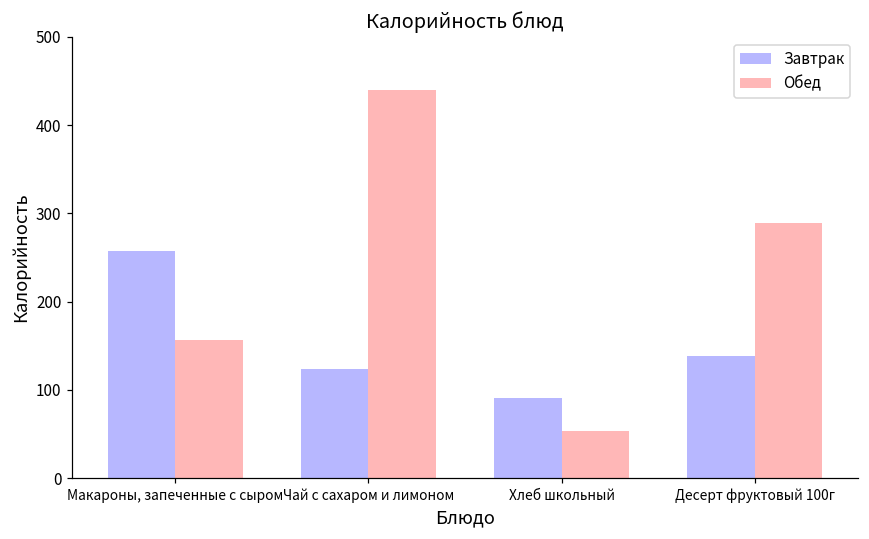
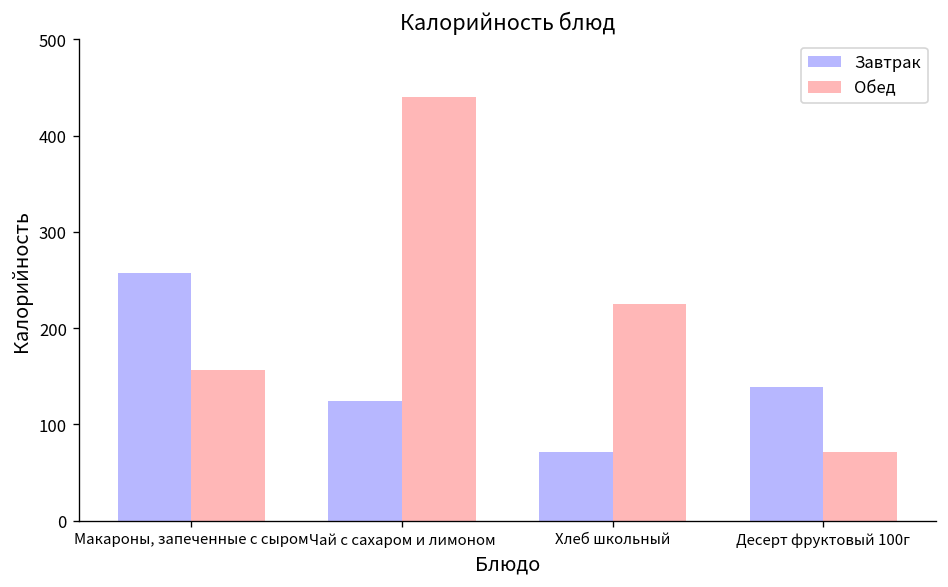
Завтрак, Хлеб школьный: 90 -> 70
Обед, Хлеб школьный: 50 -> 230
Обед, Десерт фруктовый 100г: 290 -> 70
